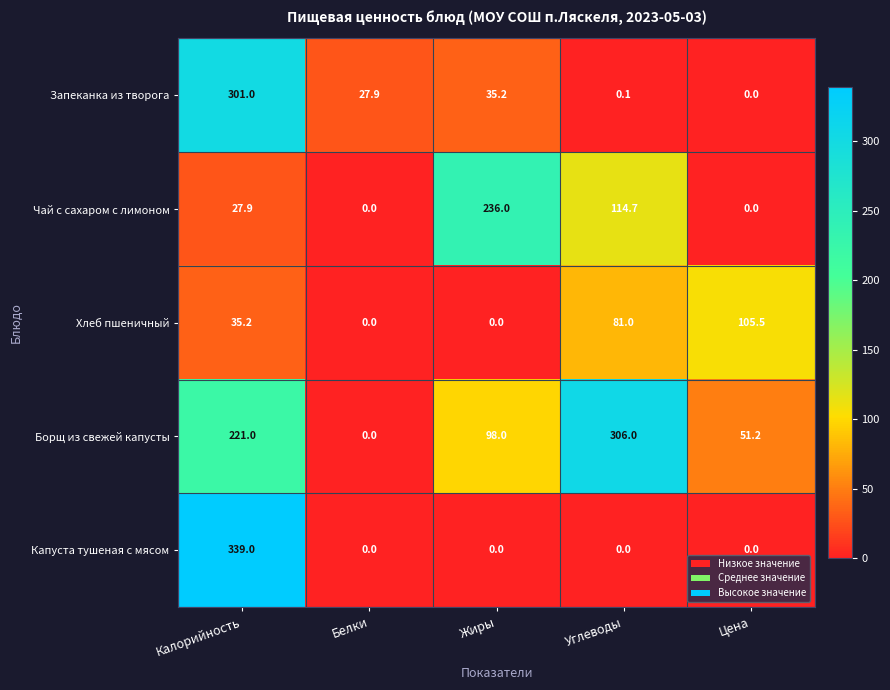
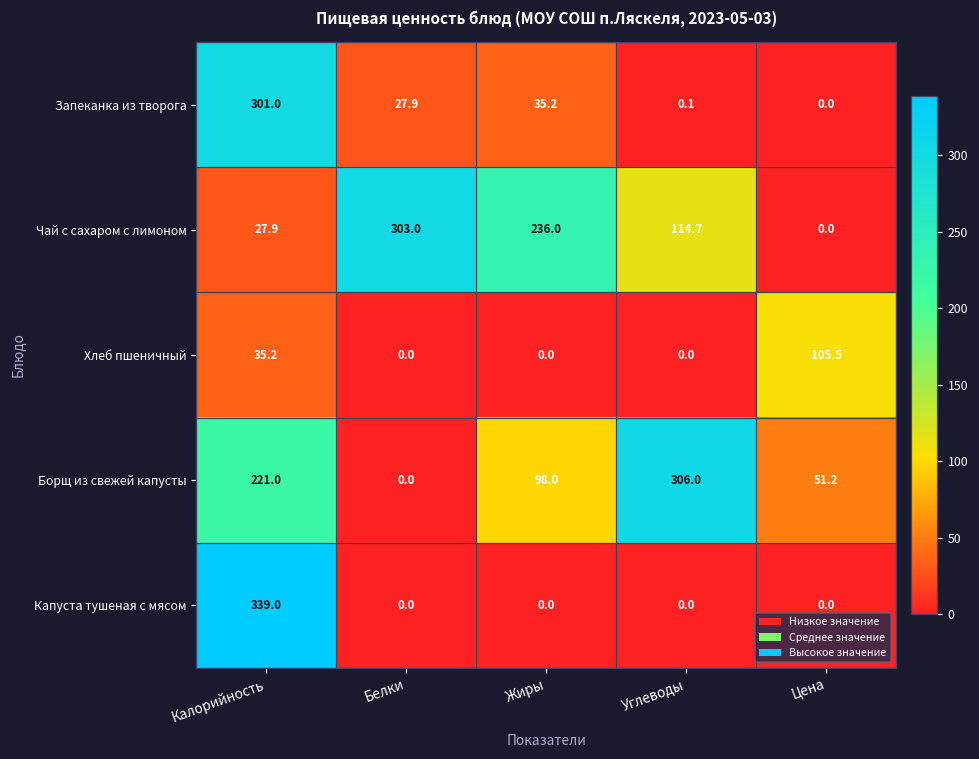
Чай с сахаром с лимоном, Белки: 0.0 -> 303.0
Хлеб пшеничный, Углеводы: 81.0 -> 0.0
